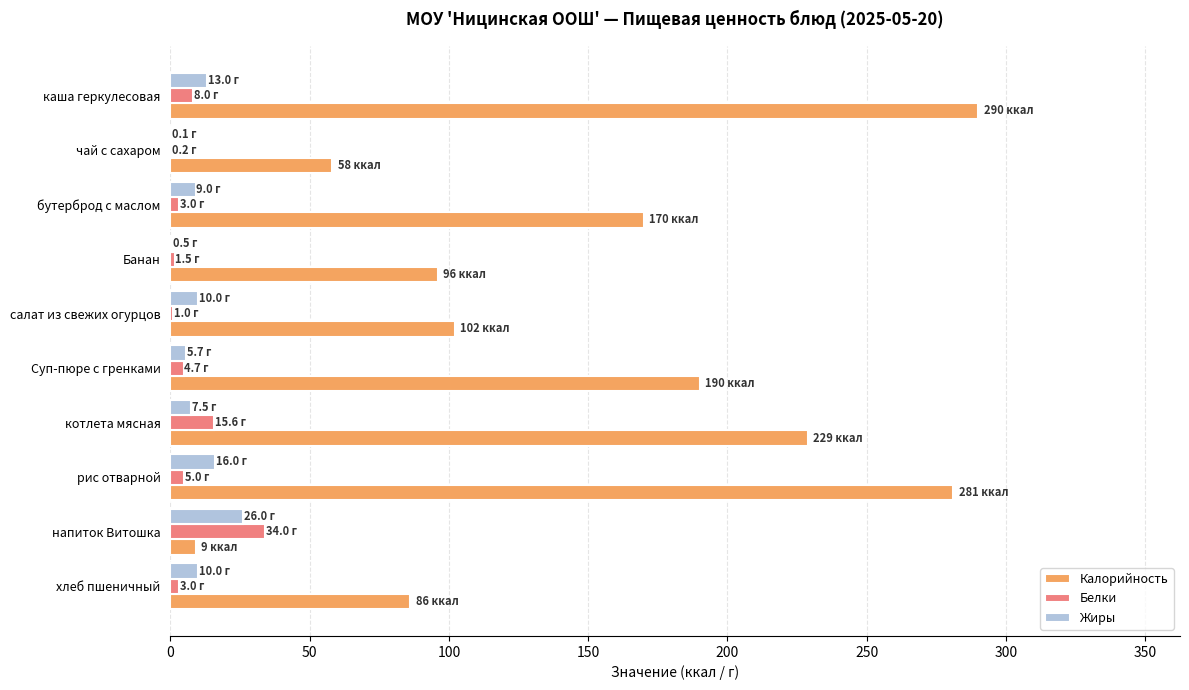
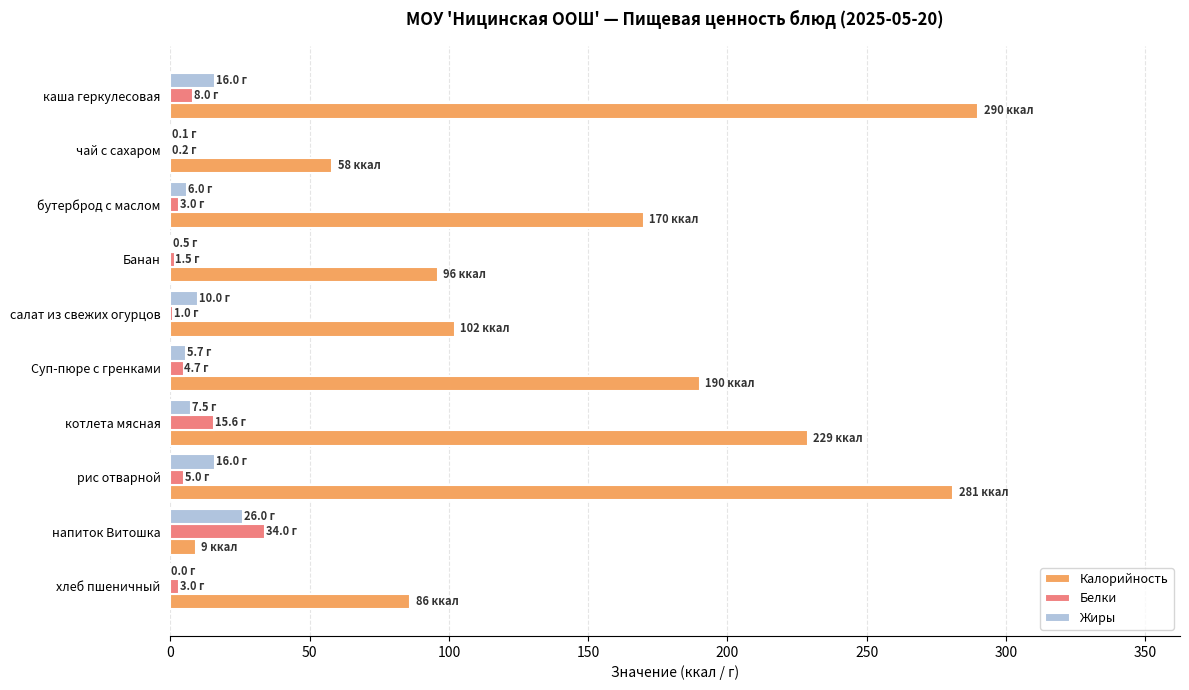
Жиры, каша геркулесовая: 13.0 -> 16.0
Жиры, бутерброд с маслом: 9.0 -> 6.0
Жиры, хлеб пшеничный: 10.0 -> 0.0
